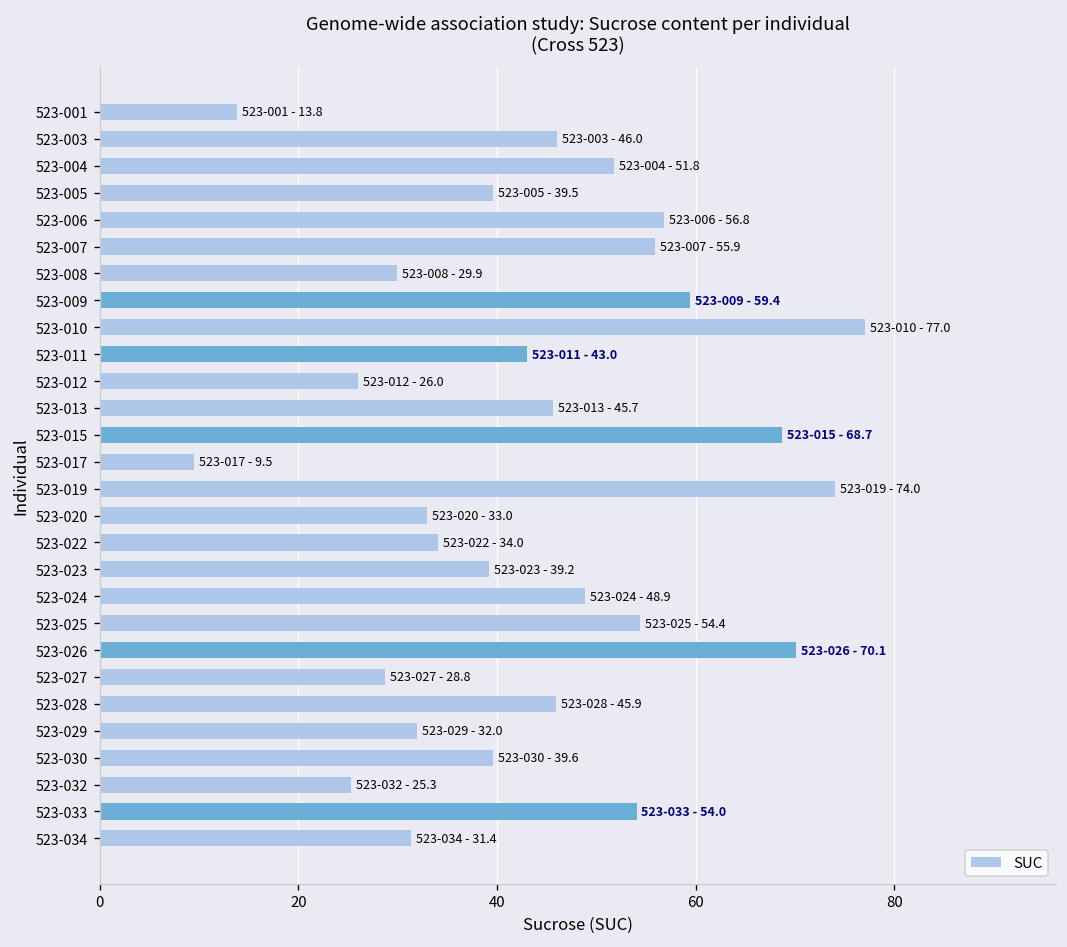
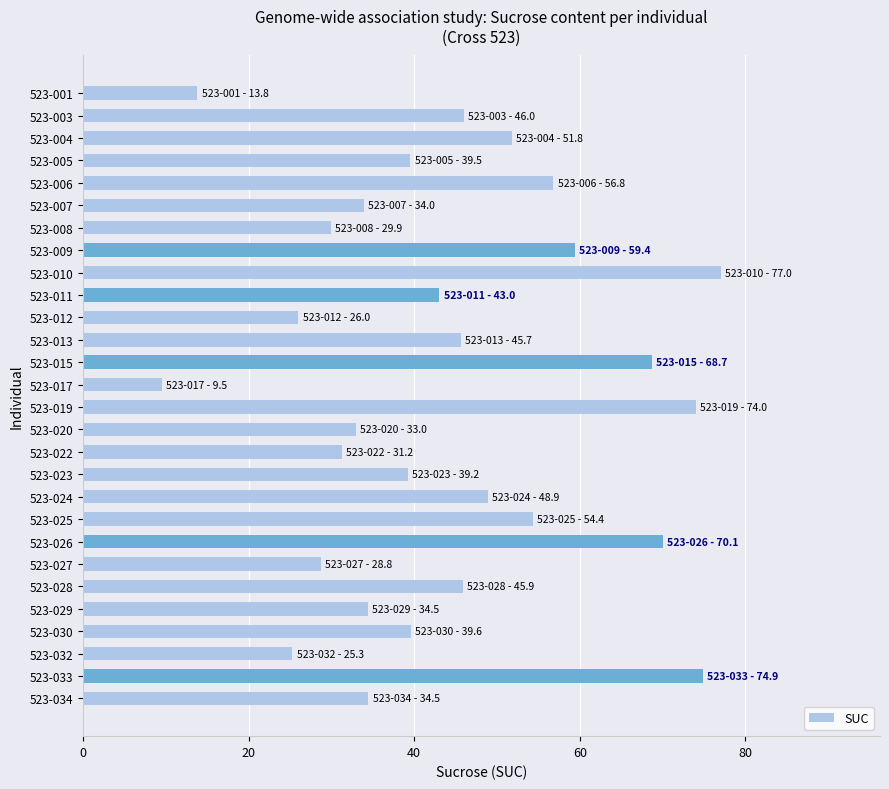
523-007: 55.9 -> 34.0
523-022: 34.0 -> 31.2
523-029: 32.0 -> 34.5
523-033: 54.0 -> 74.9
523-034: 31.4 -> 34.5
